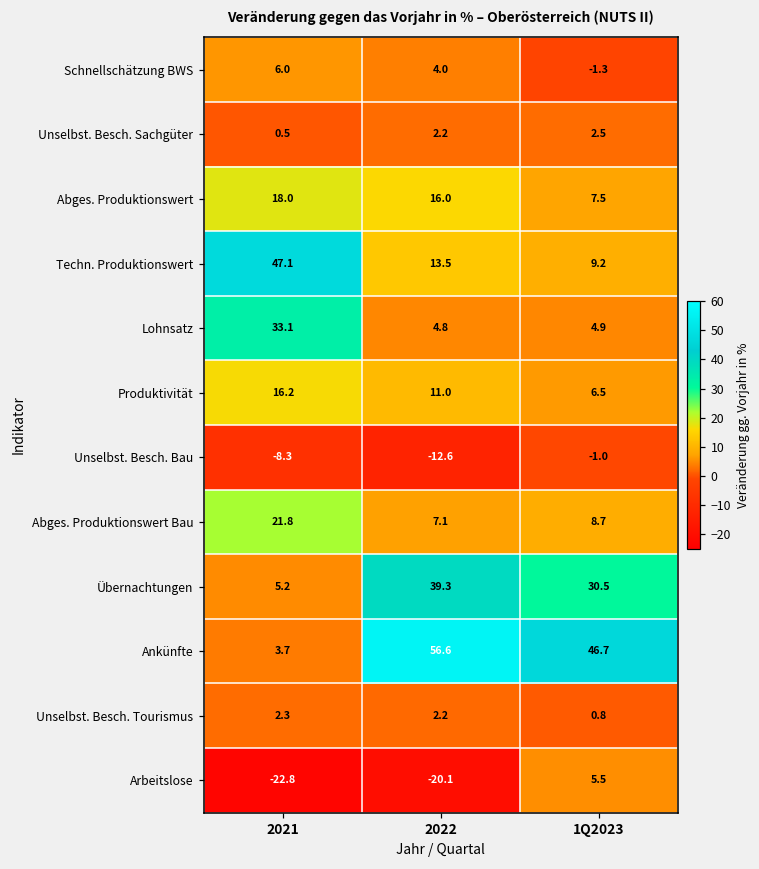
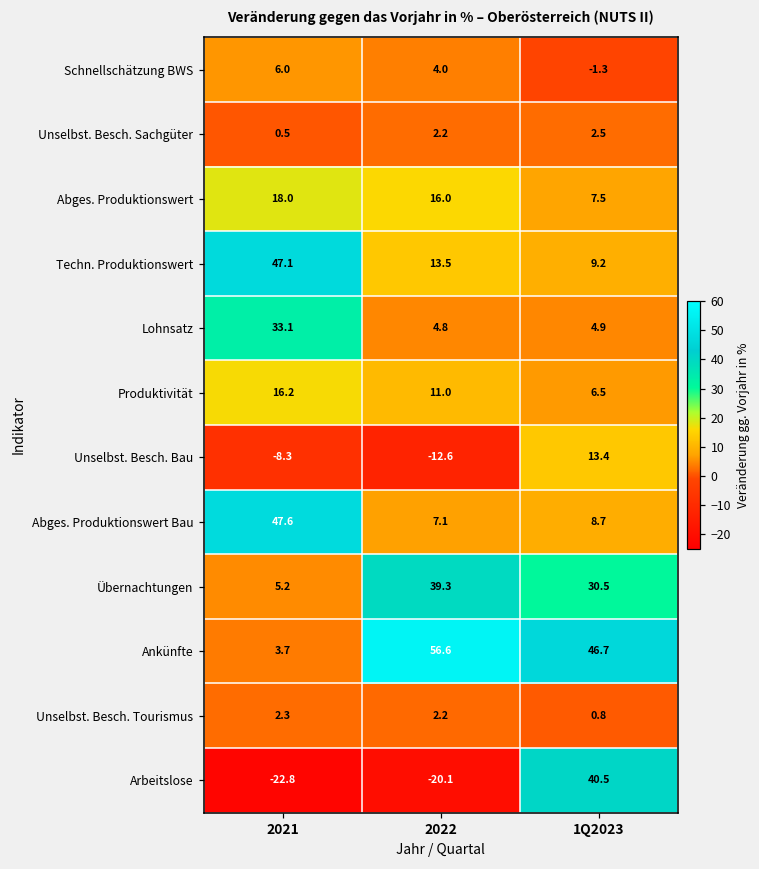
Unselbst. Besch. Bau, 1Q2023: -1.0 -> 13.4
Abges. Produktionswert Bau, 2021: 21.8 -> 47.6
Arbeitslose, 1Q2023: 5.5 -> 40.5
